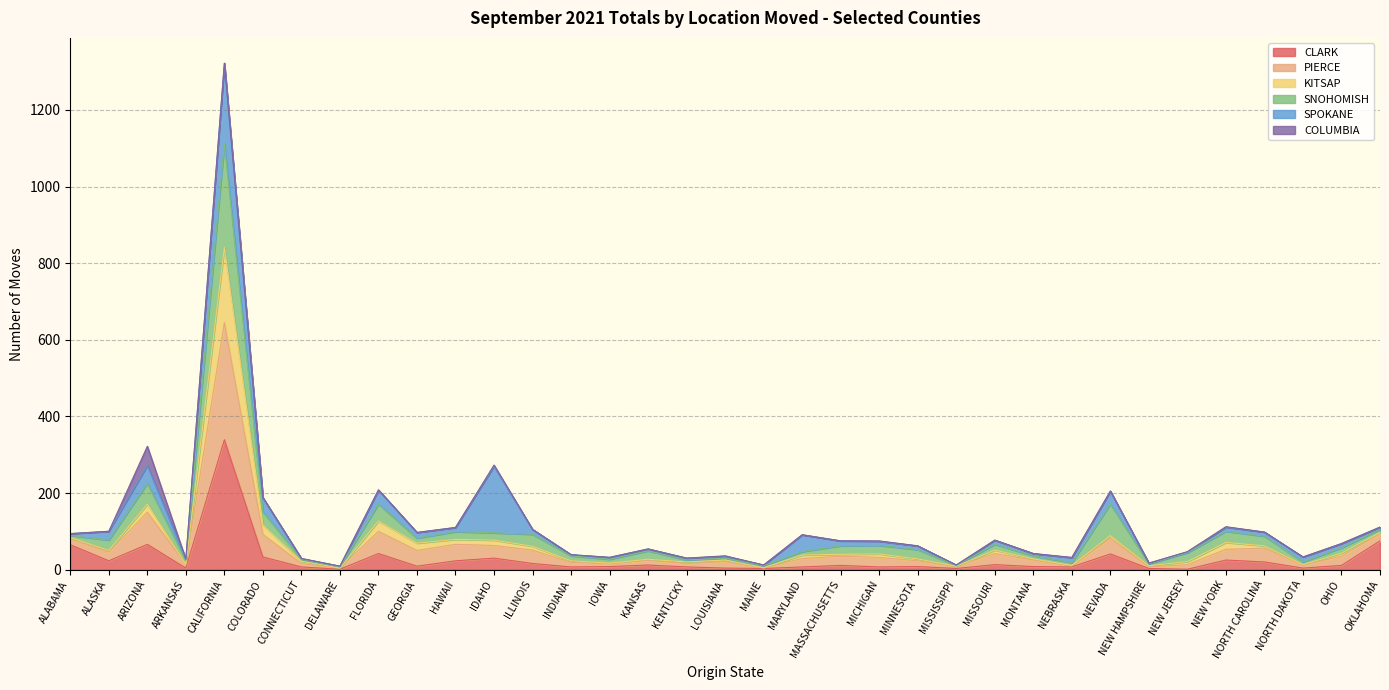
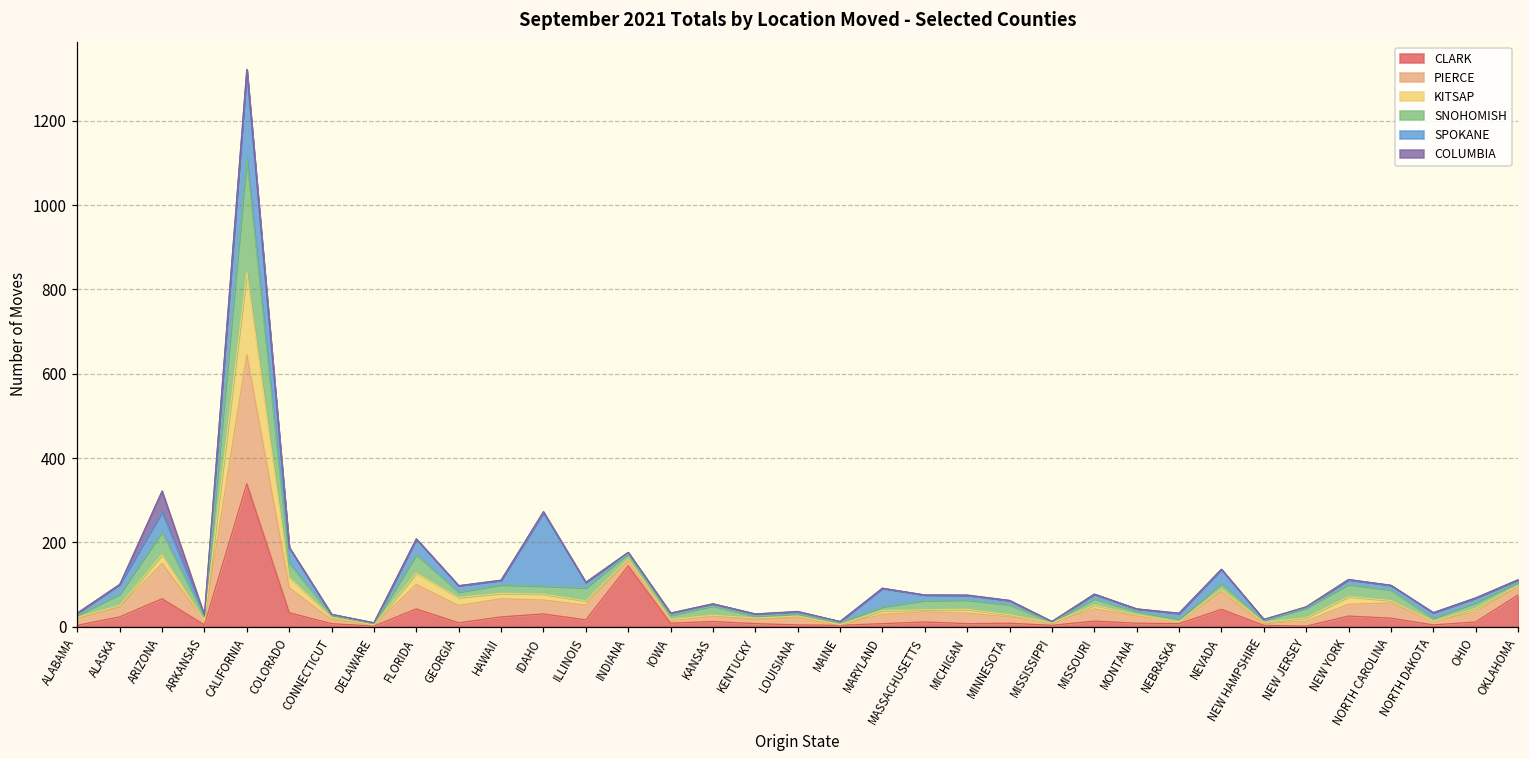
CLARK, ALABAMA: 70 -> 0
CLARK, INDIANA: 10 -> 140
SNOHOMISH, NEVADA: 80 -> 10
